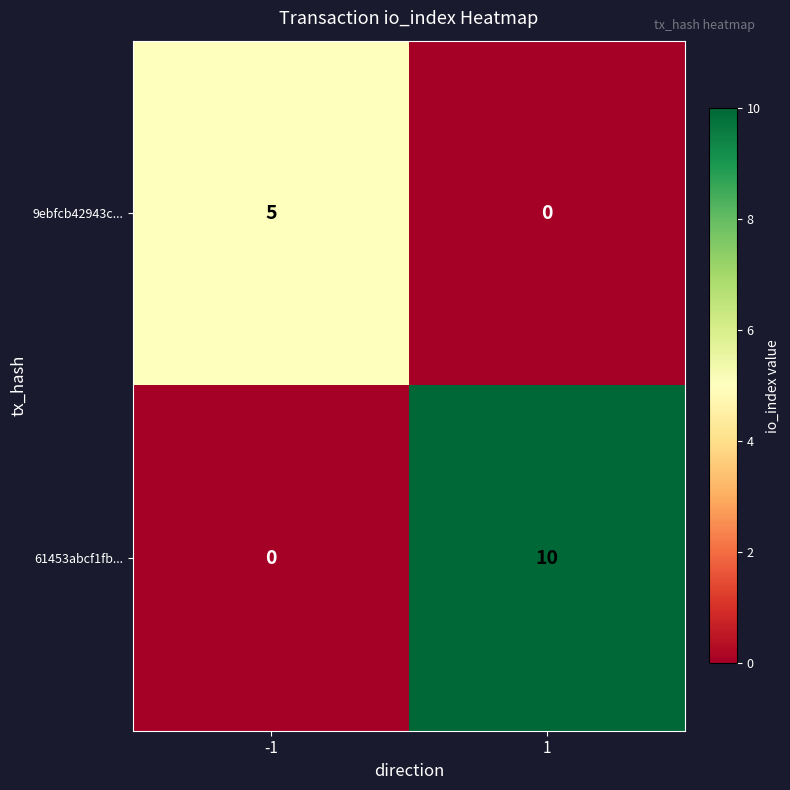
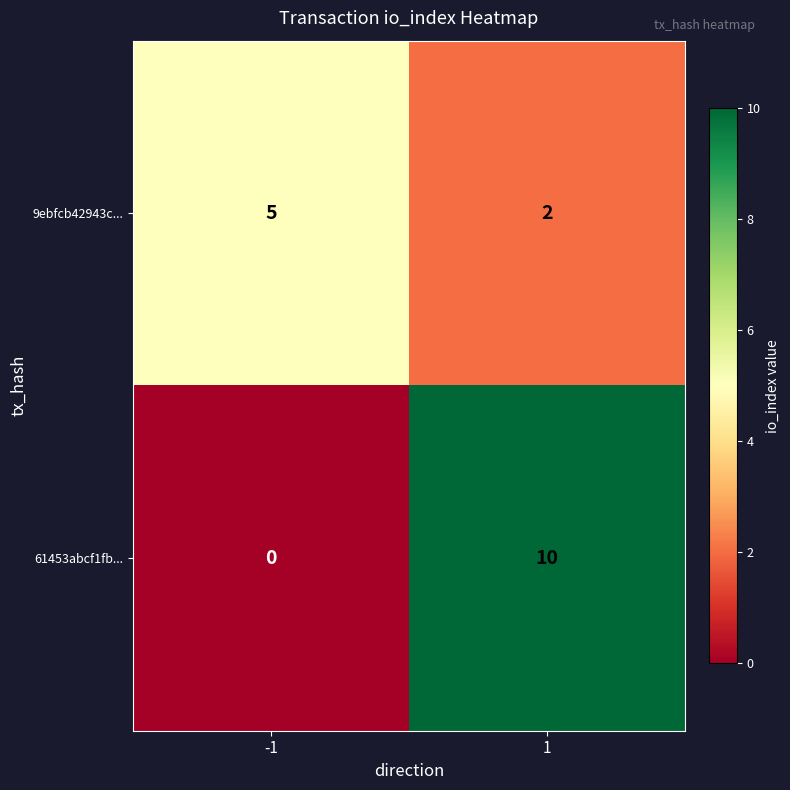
9ebfcb42943c..., 1: 0 -> 2
